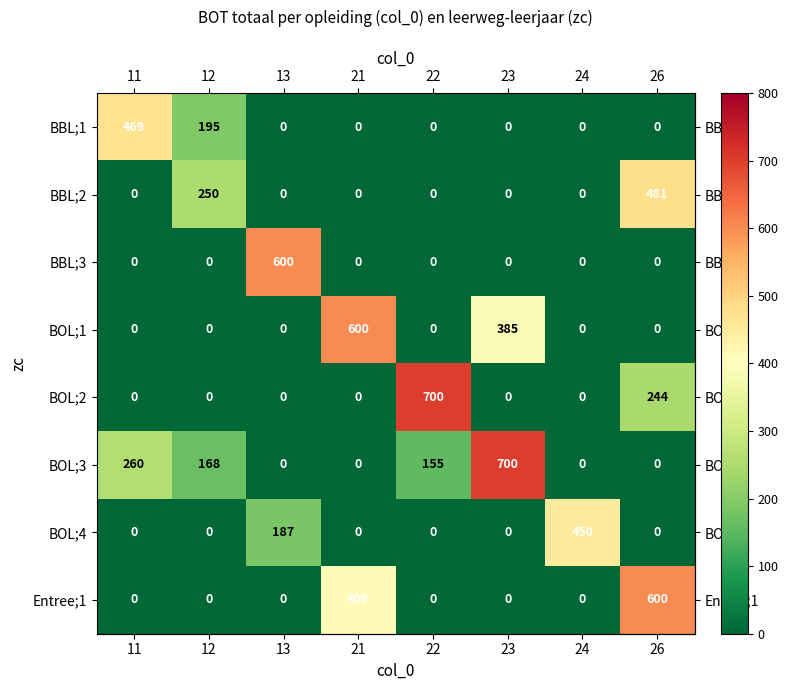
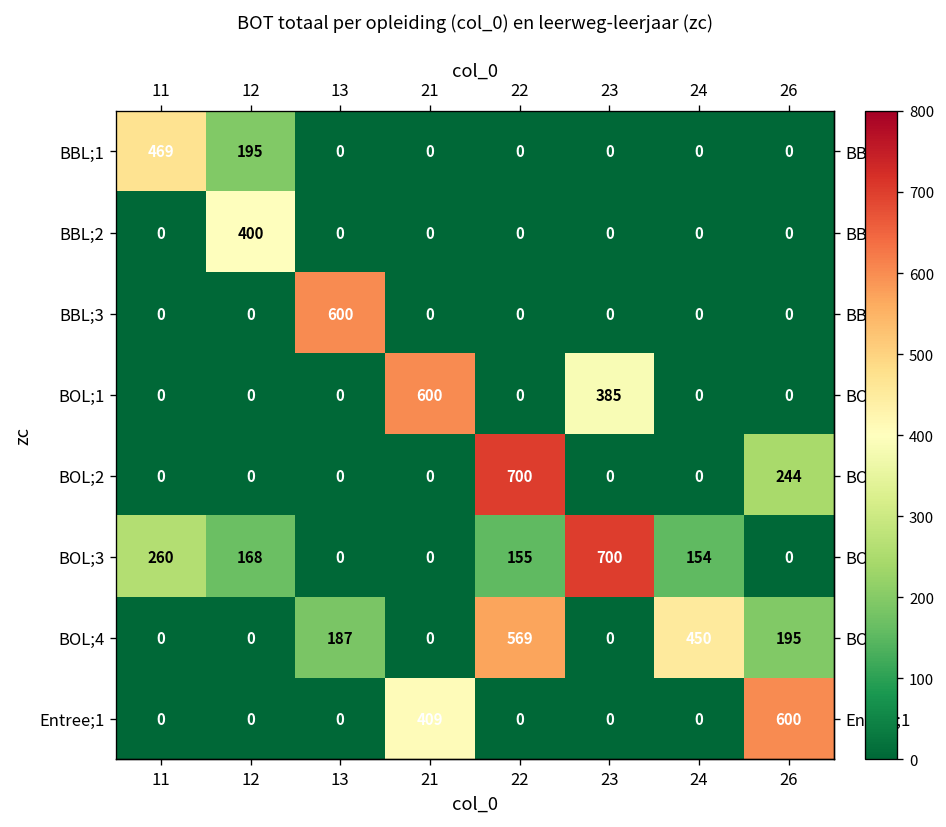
BBL;2, 12: 250 -> 400
BBL;2, 26: 481 -> 0
BOL;3, 24: 0 -> 154
BOL;4, 22: 0 -> 569
BOL;4, 26: 0 -> 195
